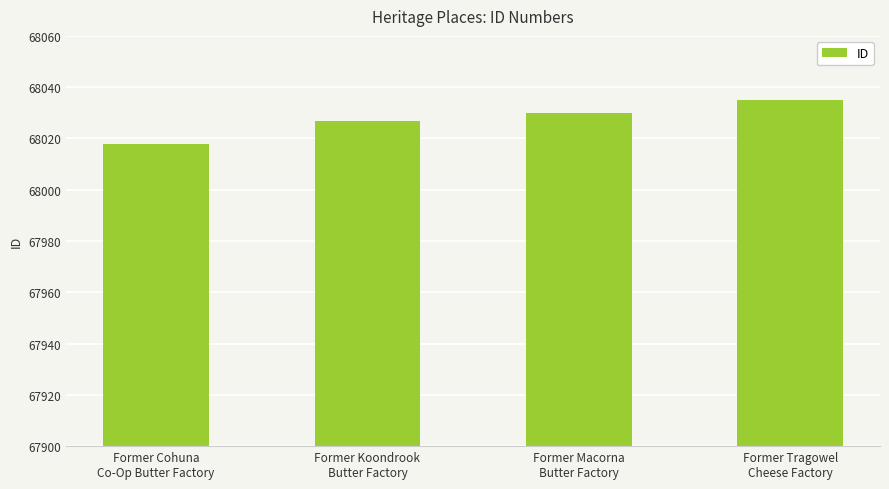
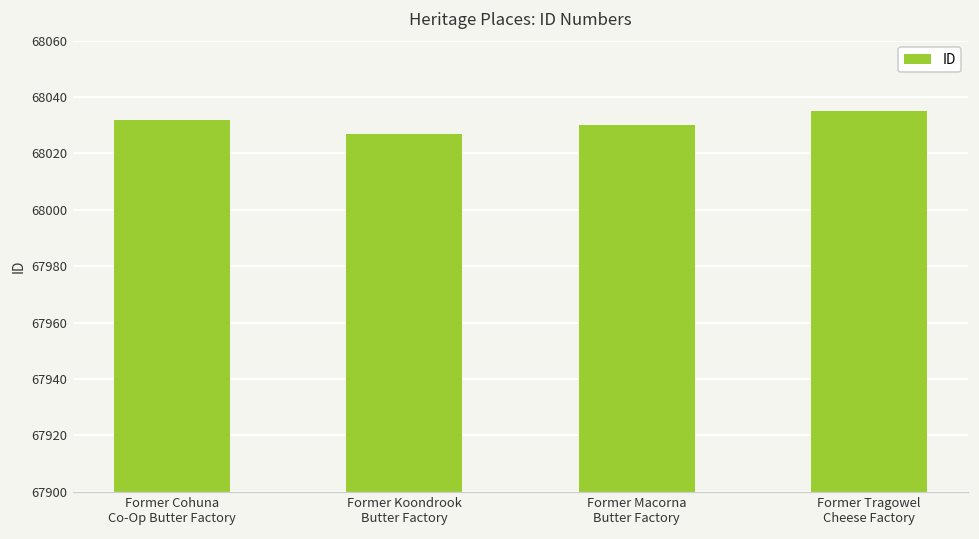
Former Cohuna Co-Op Butter Factory: 68018 -> 68032
